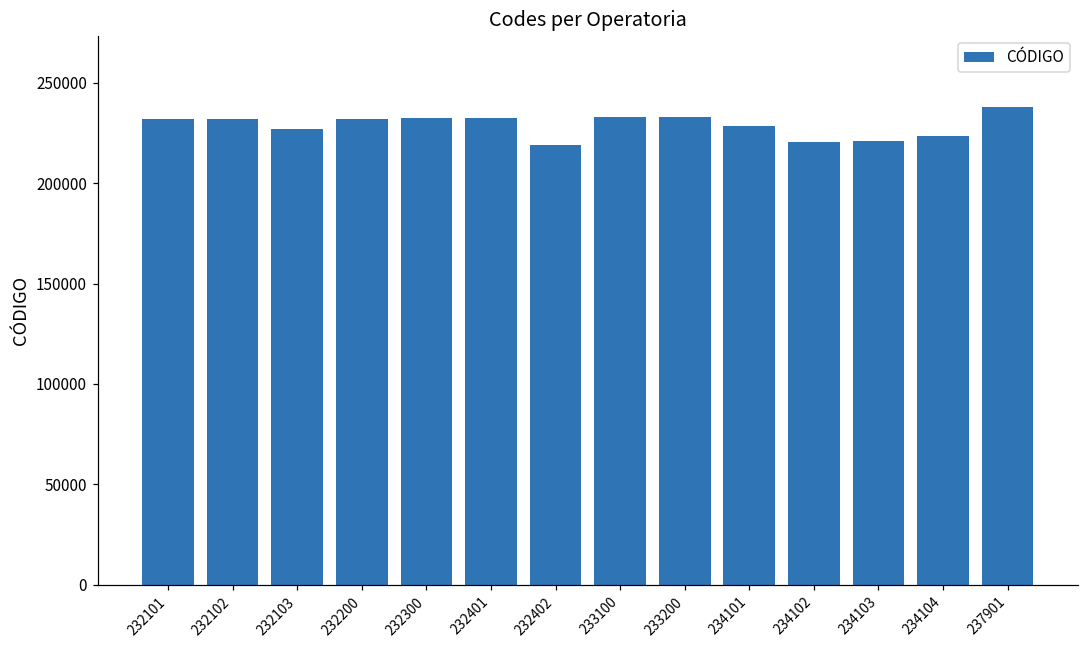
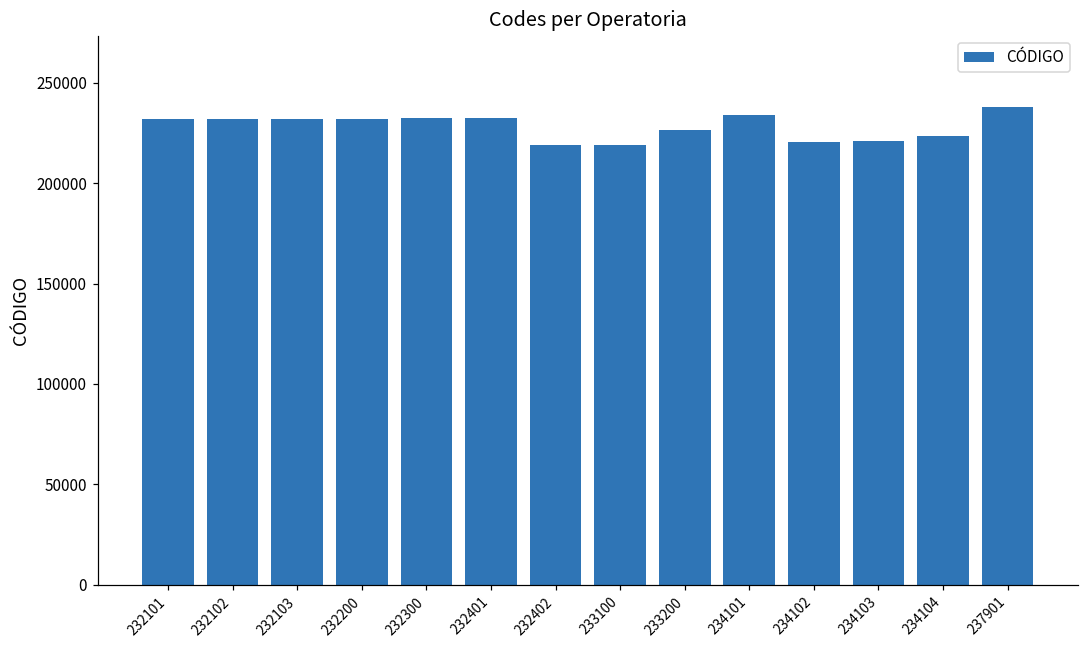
232103: 227000 -> 232000
233100: 233000 -> 219000
233200: 233000 -> 227000
234101: 228000 -> 234000
